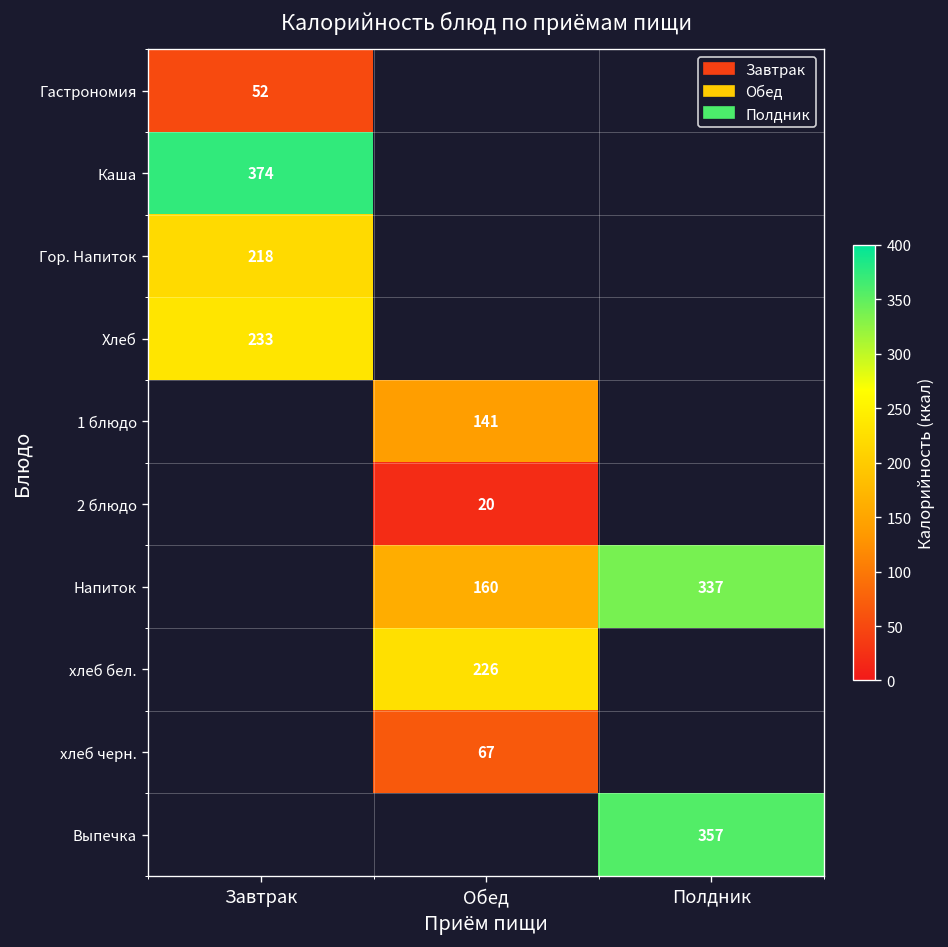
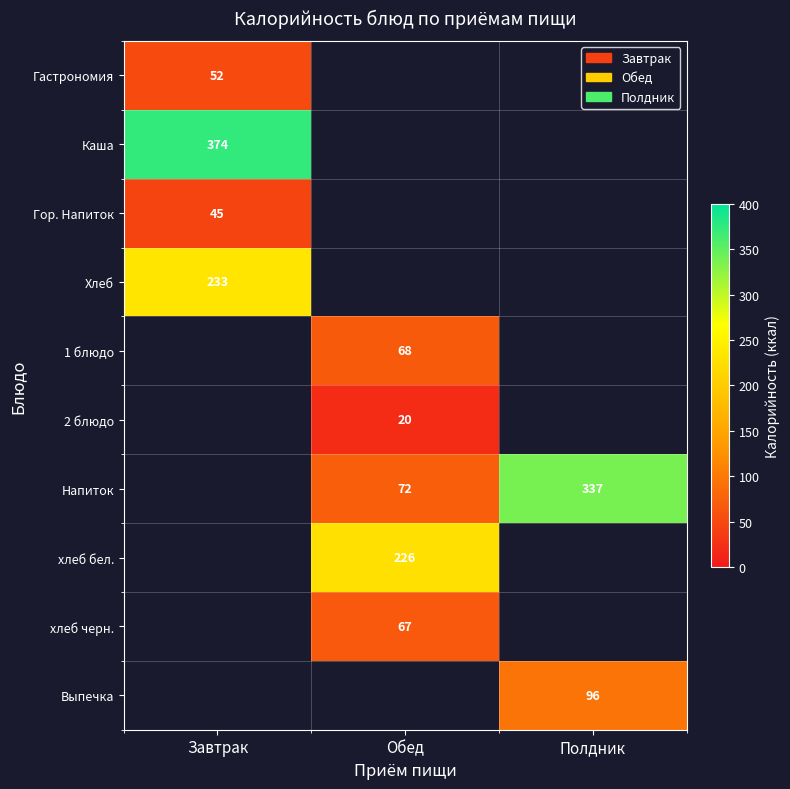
Гор. Напиток, Завтрак: 218 -> 45
1 блюдо, Обед: 141 -> 68
Напиток, Обед: 160 -> 72
Выпечка, Полдник: 357 -> 96
